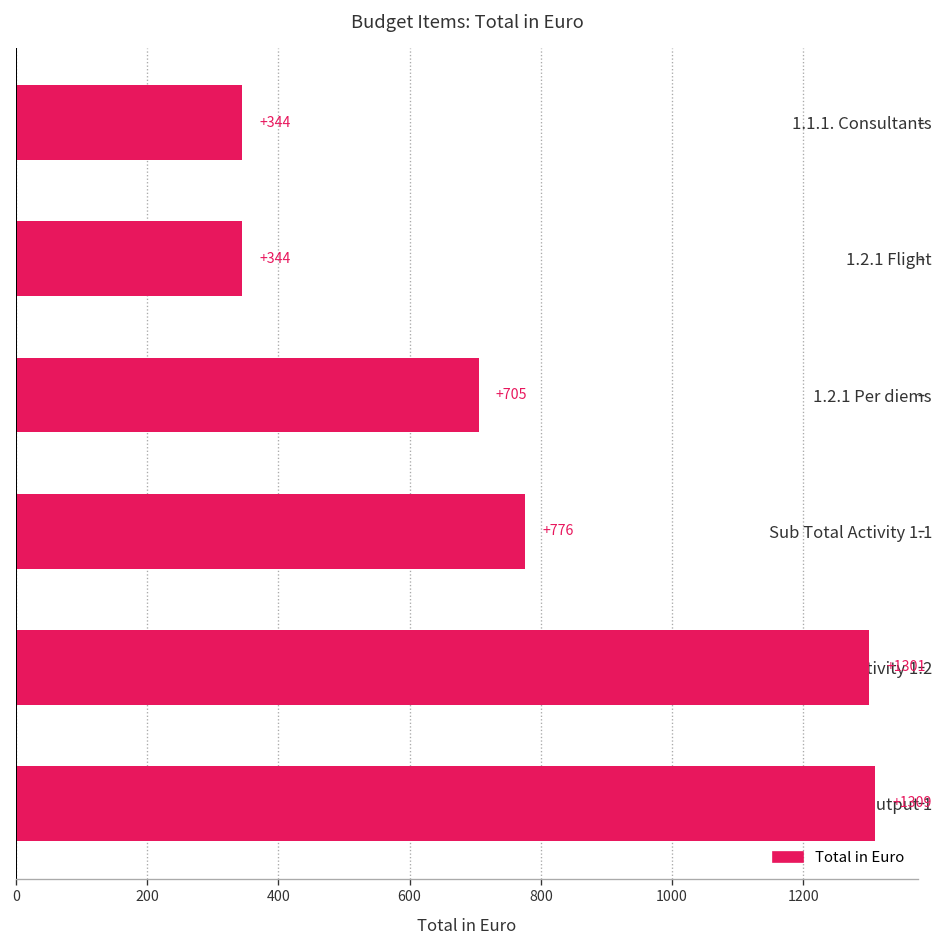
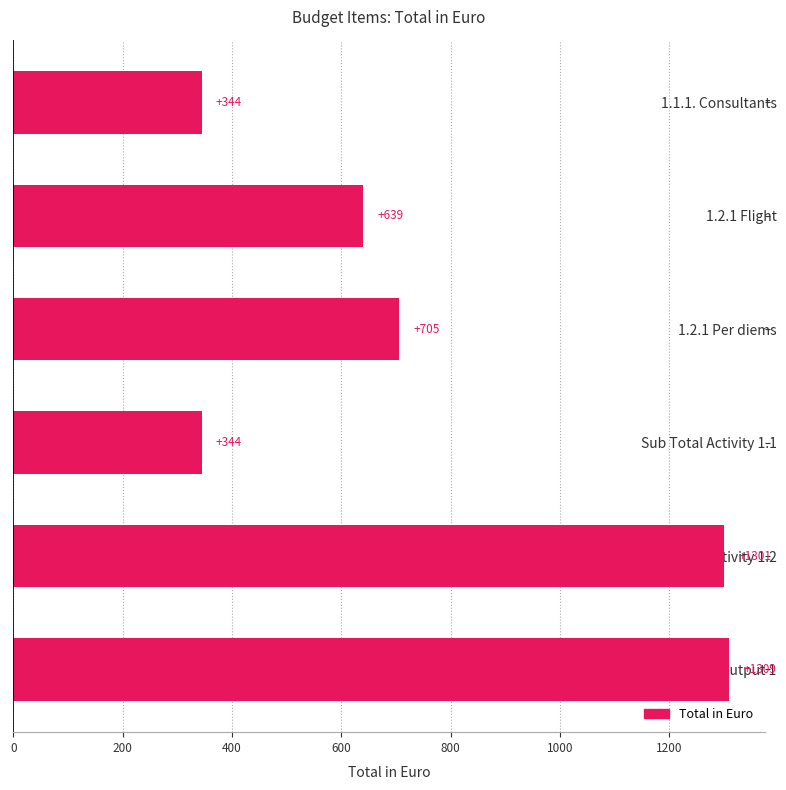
1.2.1 Flight: +344 -> +639
Sub Total Activity 1.1: +776 -> +344
